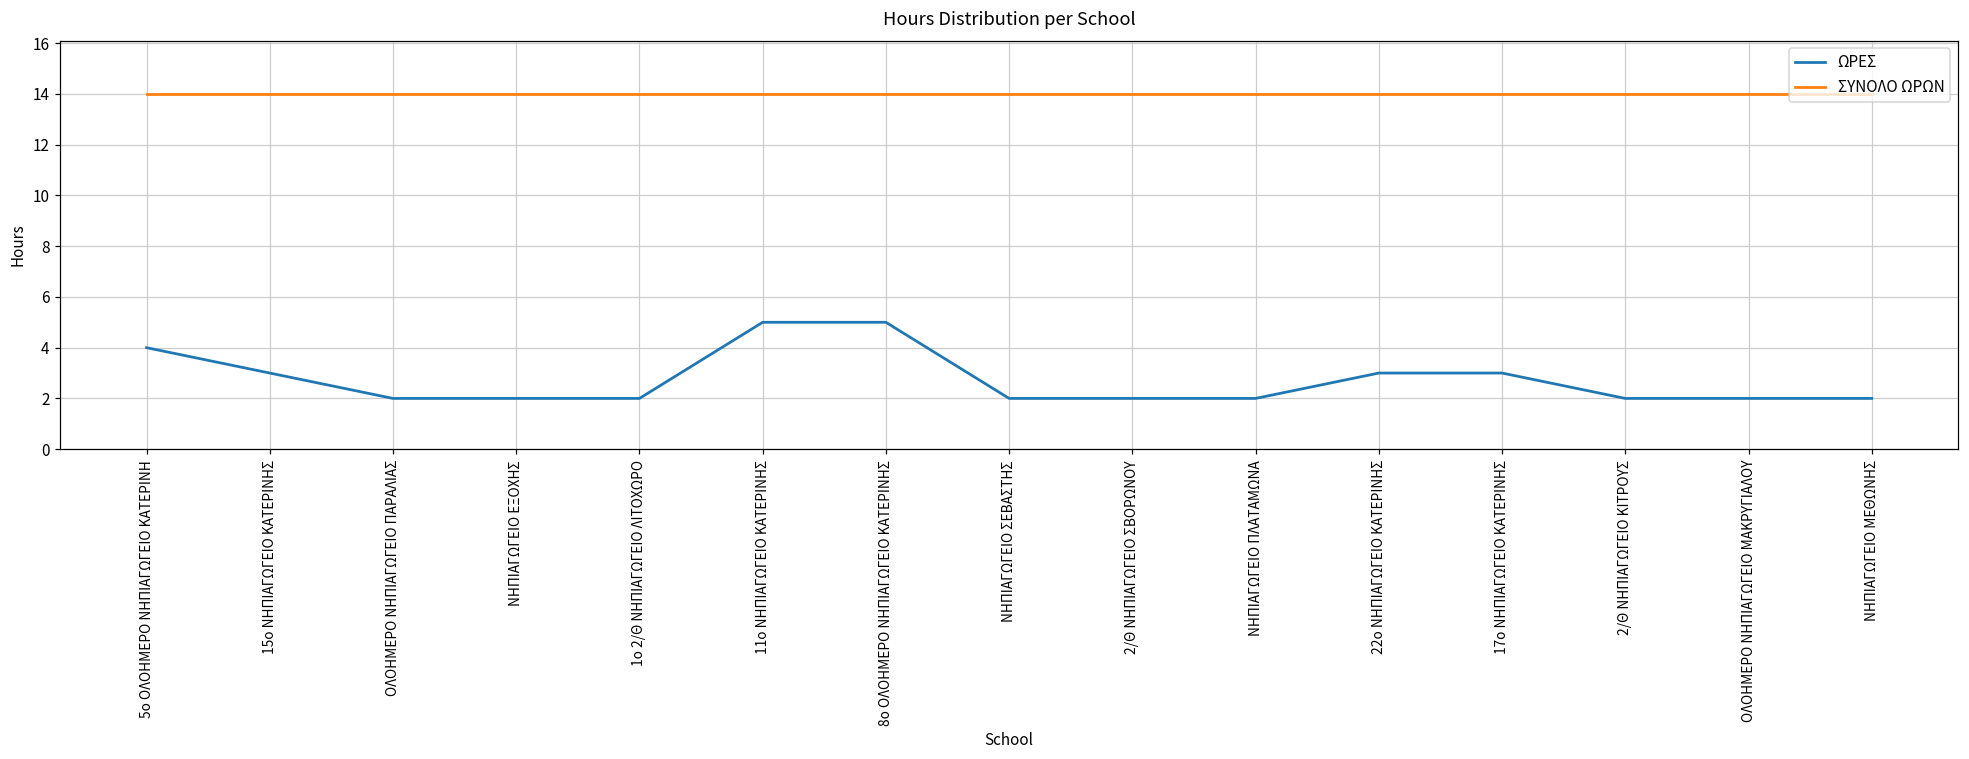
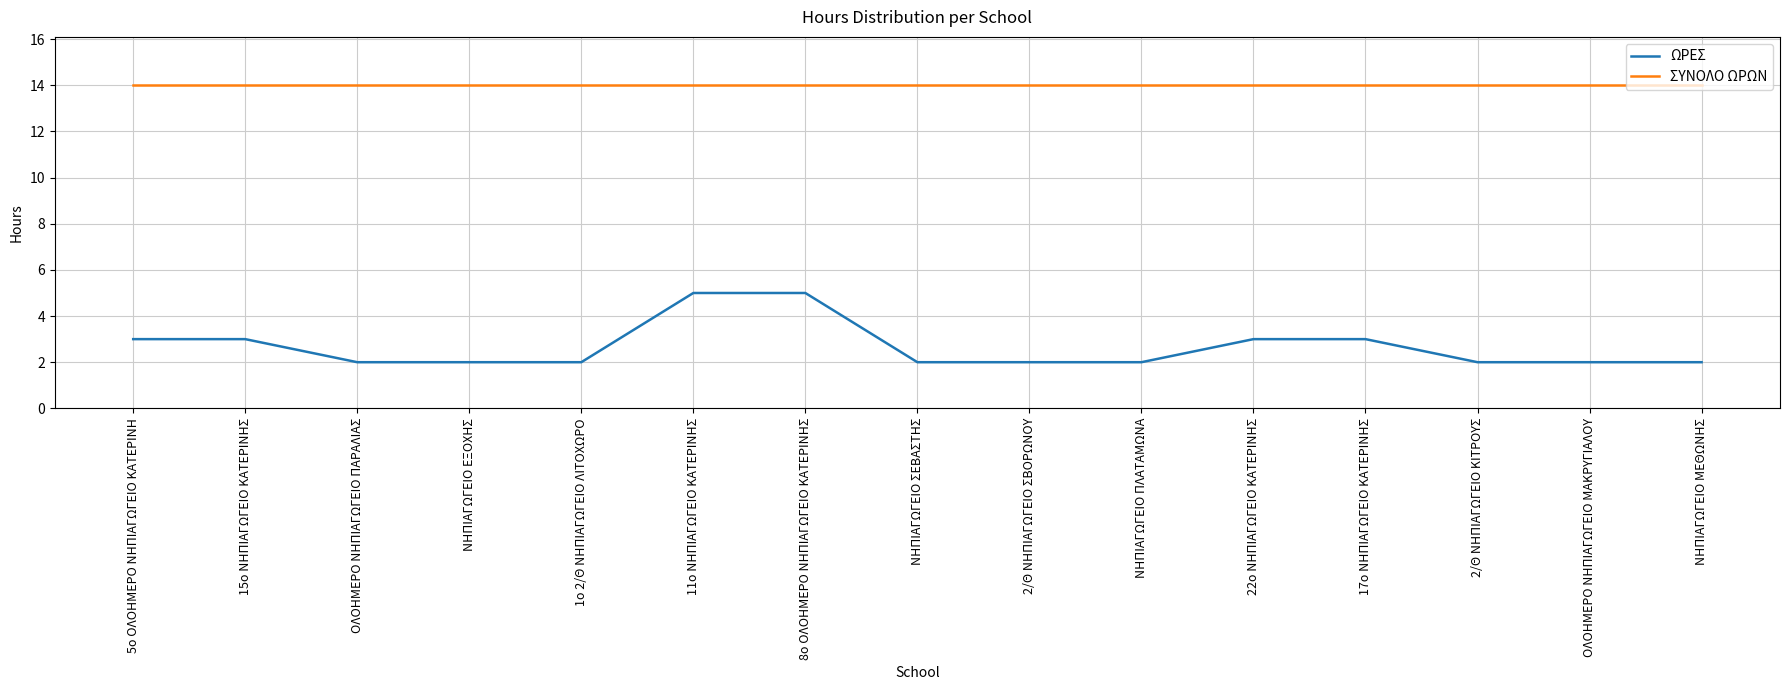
ΩΡΕΣ, 5ο ΟΛΟΗΜΕΡΟ ΝΗΠΙΑΓΩΓΕΙΟ ΚΑΤΕΡΙΝΗ: 4 -> 3
